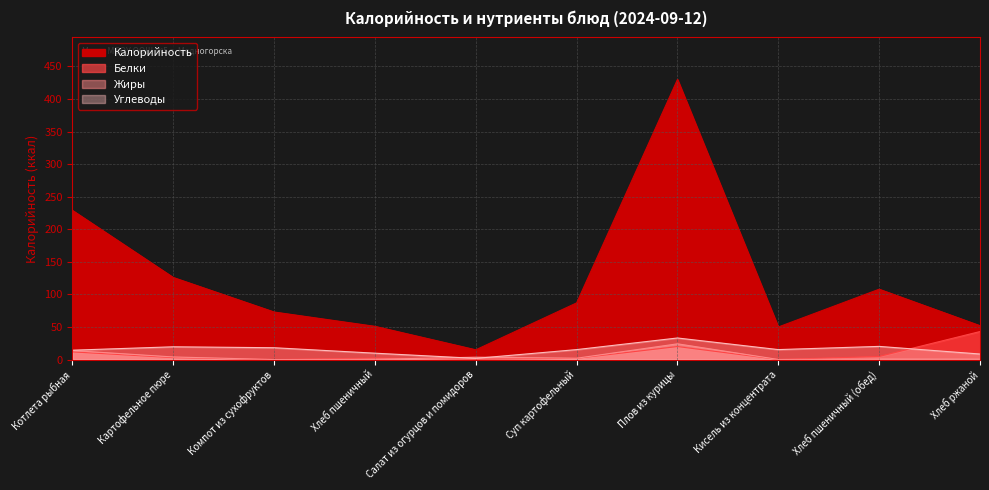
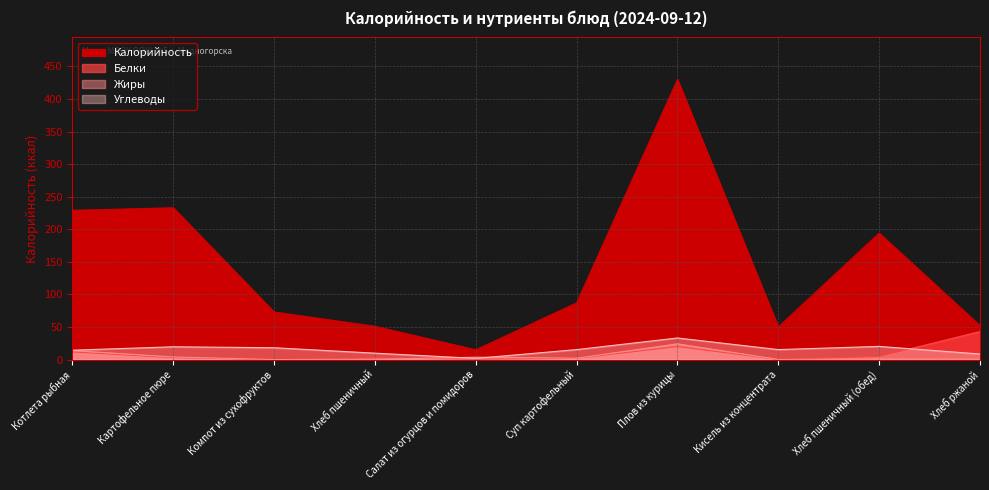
Калорийность, Картофельное пюре: 130 -> 230
Калорийность, Хлеб пшеничный (обед): 110 -> 190
